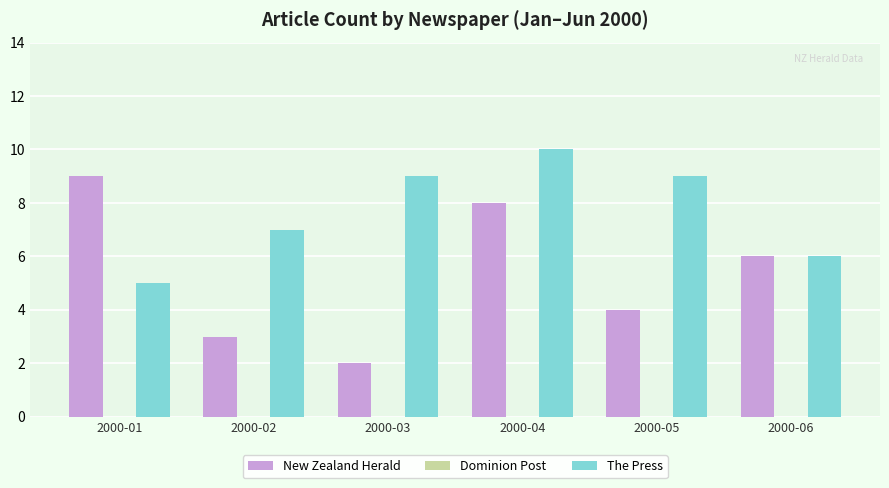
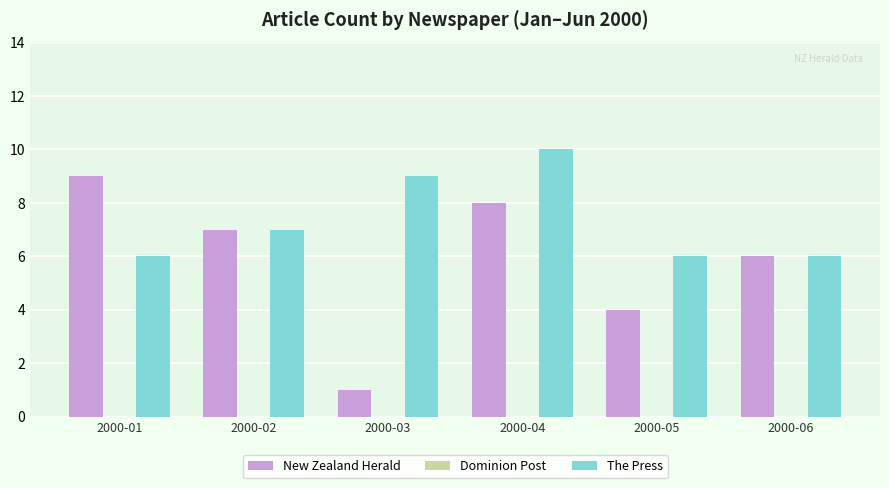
The Press, 2000-01: 5 -> 6
New Zealand Herald, 2000-02: 3 -> 7
New Zealand Herald, 2000-03: 2 -> 1
The Press, 2000-05: 9 -> 6
